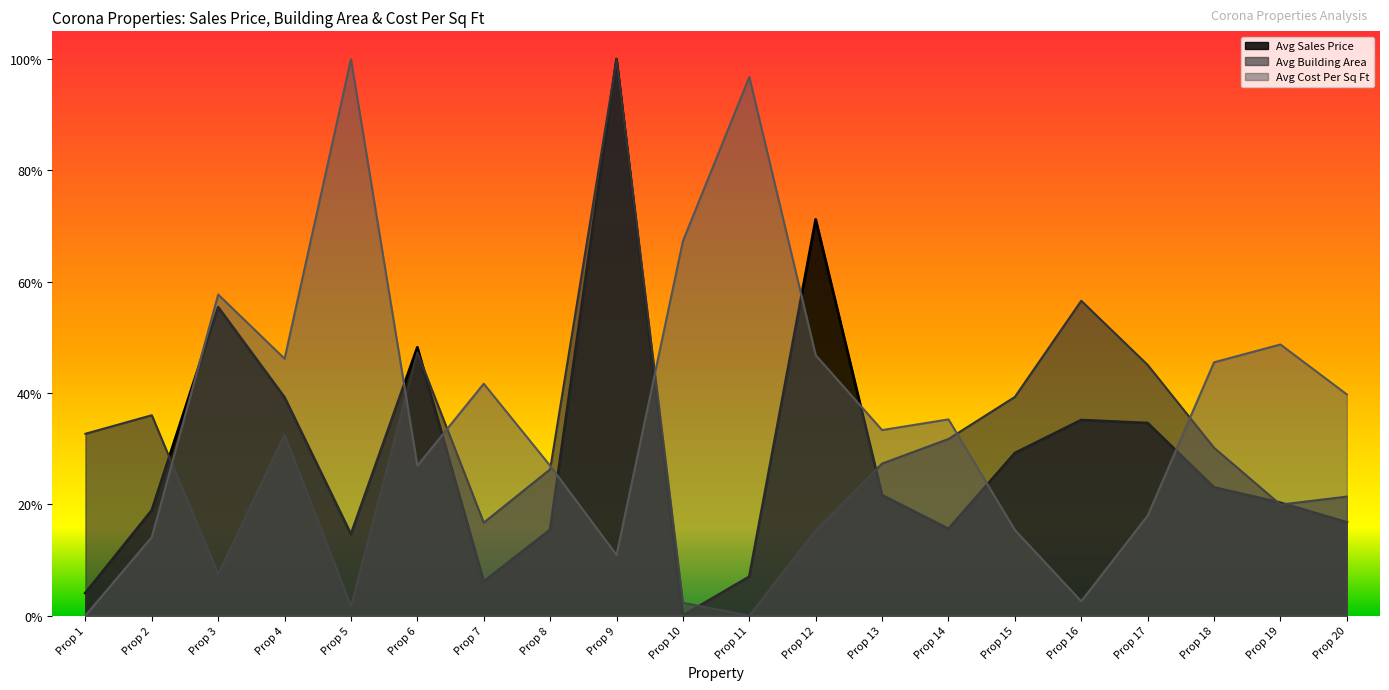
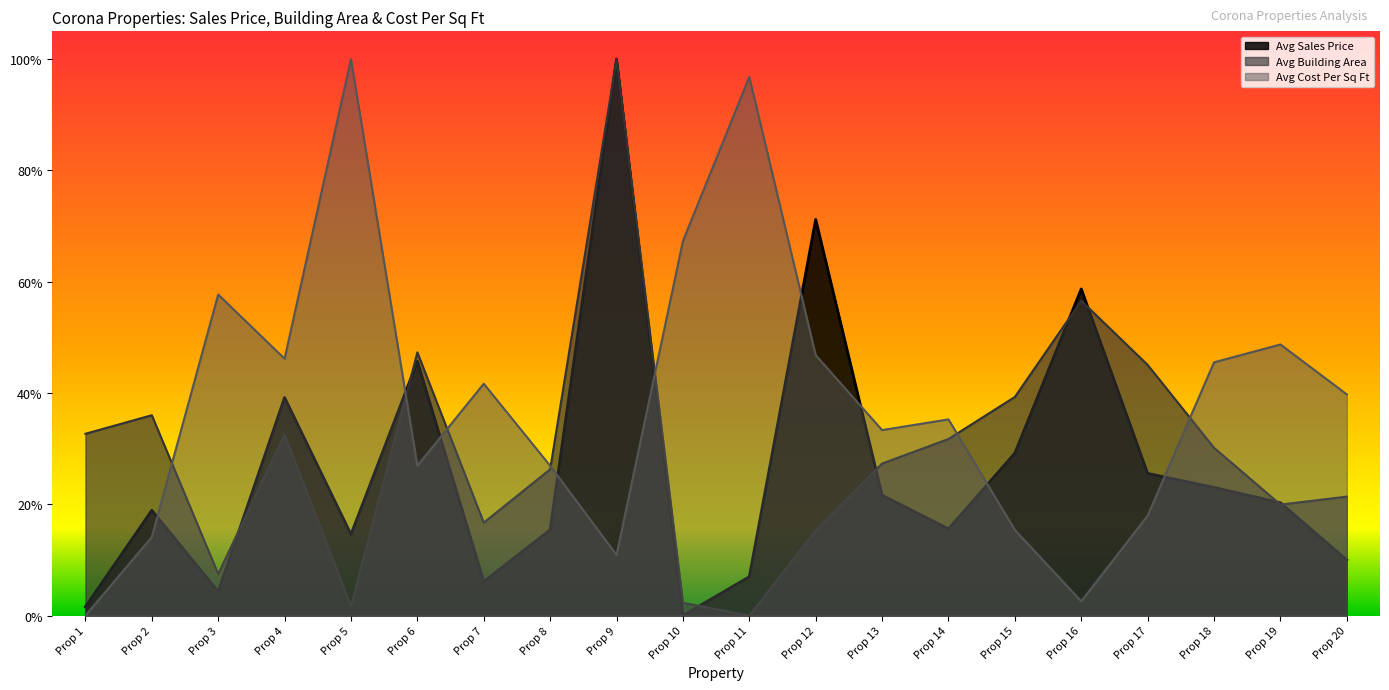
Avg Sales Price, Prop 1: 4% -> 2%
Avg Sales Price, Prop 3: 55% -> 4%
Avg Sales Price, Prop 6: 48% -> 46%
Avg Sales Price, Prop 16: 35% -> 59%
Avg Sales Price, Prop 17: 35% -> 26%
Avg Sales Price, Prop 20: 17% -> 10%
